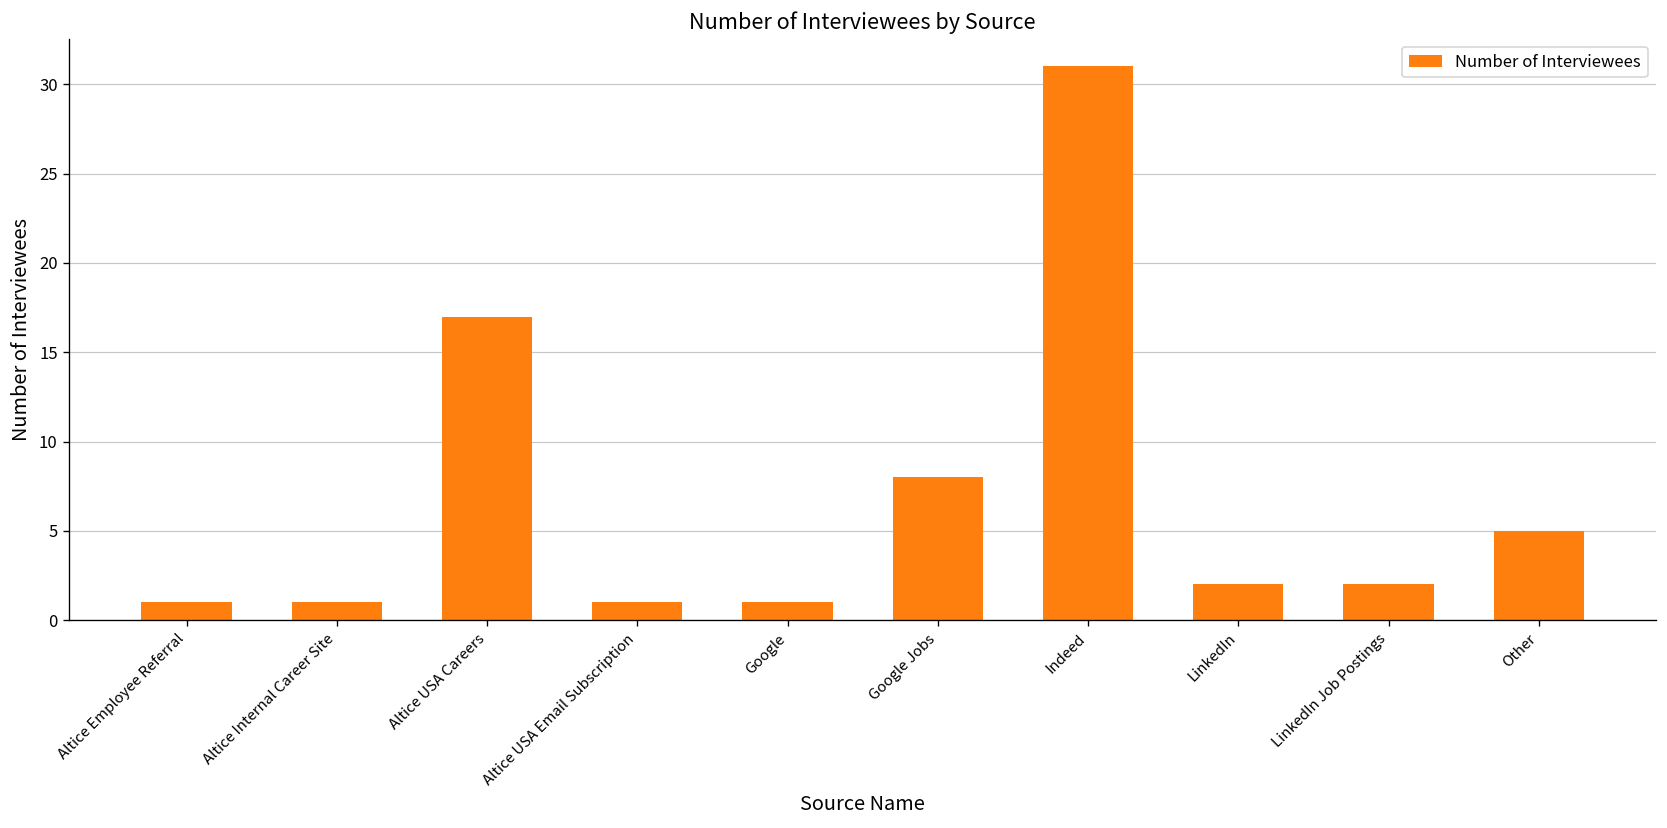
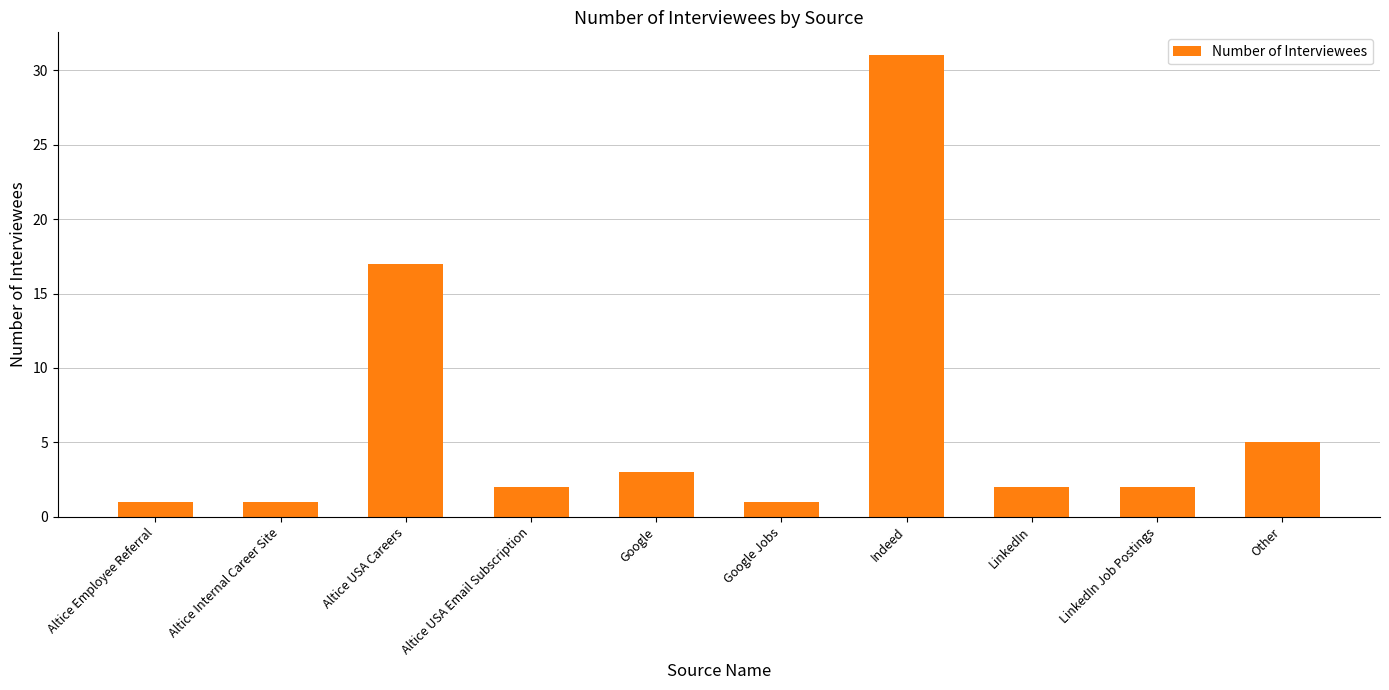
Altice USA Email Subscription: 1 -> 2
Google: 1 -> 3
Google Jobs: 8 -> 1
